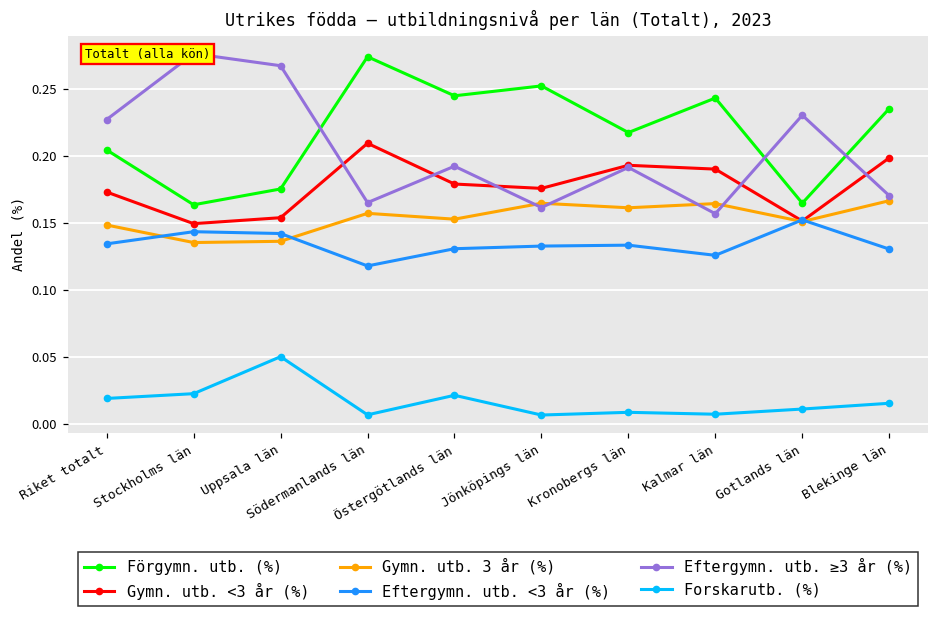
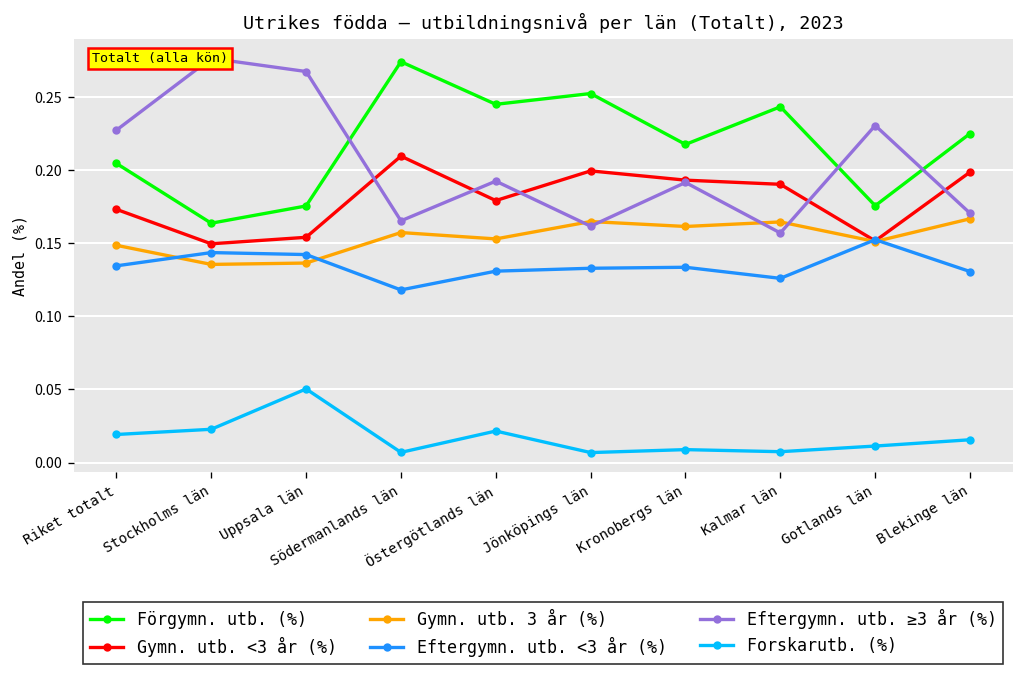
Gymn. utb. <3 år (%), Jönköpings län: 0.176 -> 0.199
Förgymn. utb. (%), Gotlands län: 0.165 -> 0.176
Förgymn. utb. (%), Blekinge län: 0.235 -> 0.225
